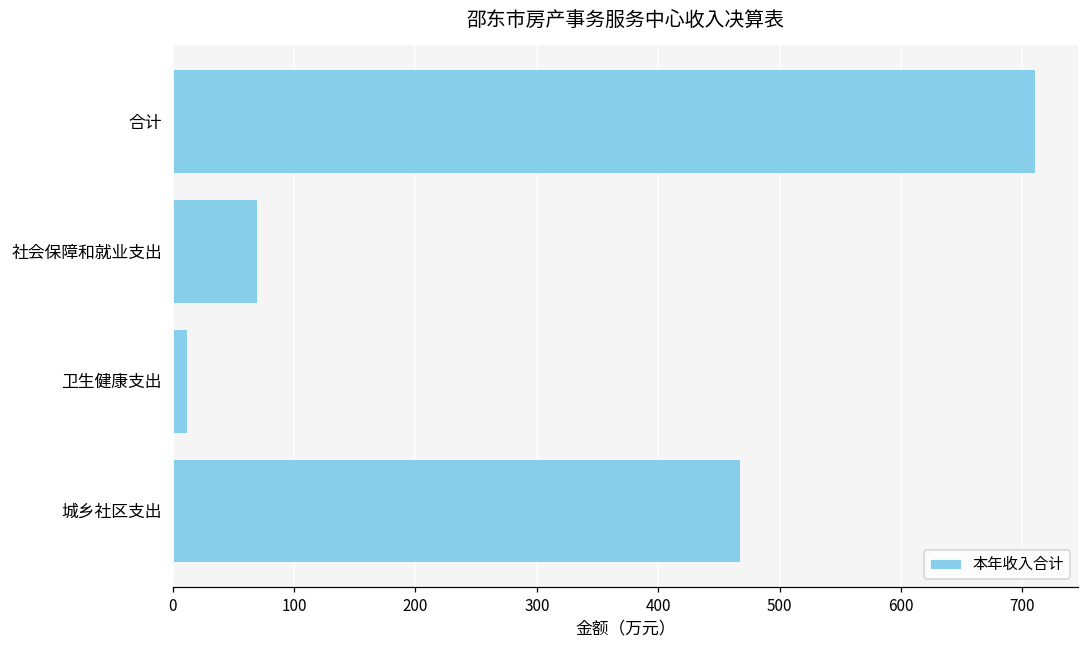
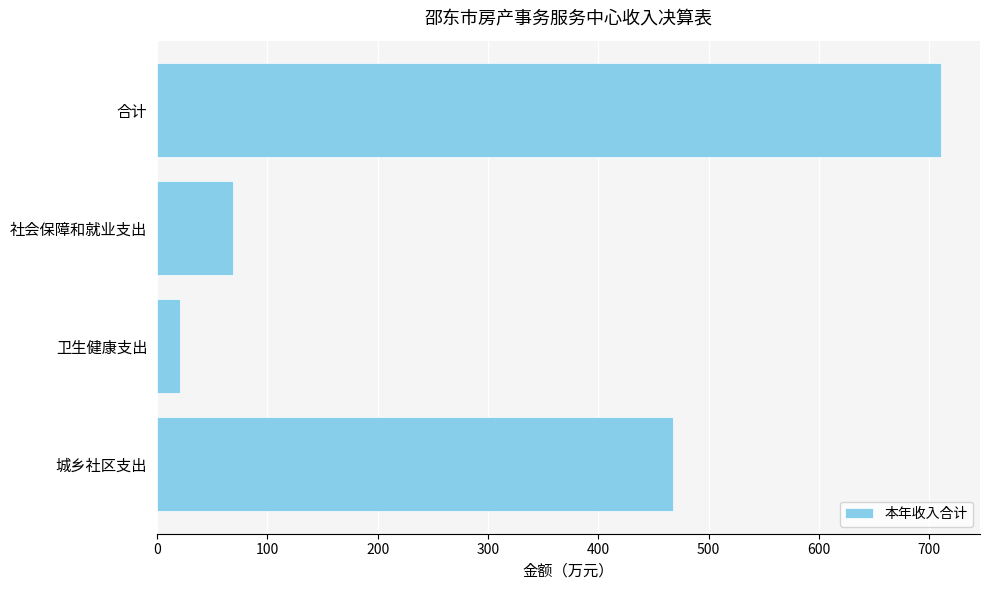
卫生健康支出: 12 -> 21
